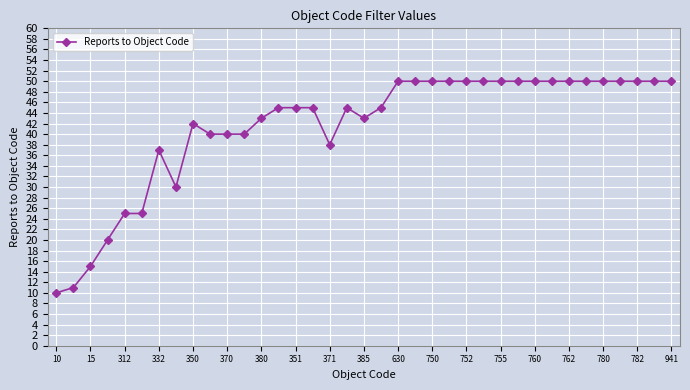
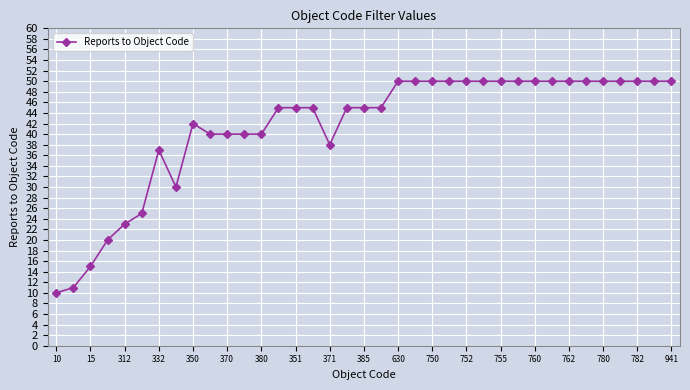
312: 25 -> 23
380: 43 -> 40
385: 43 -> 45
